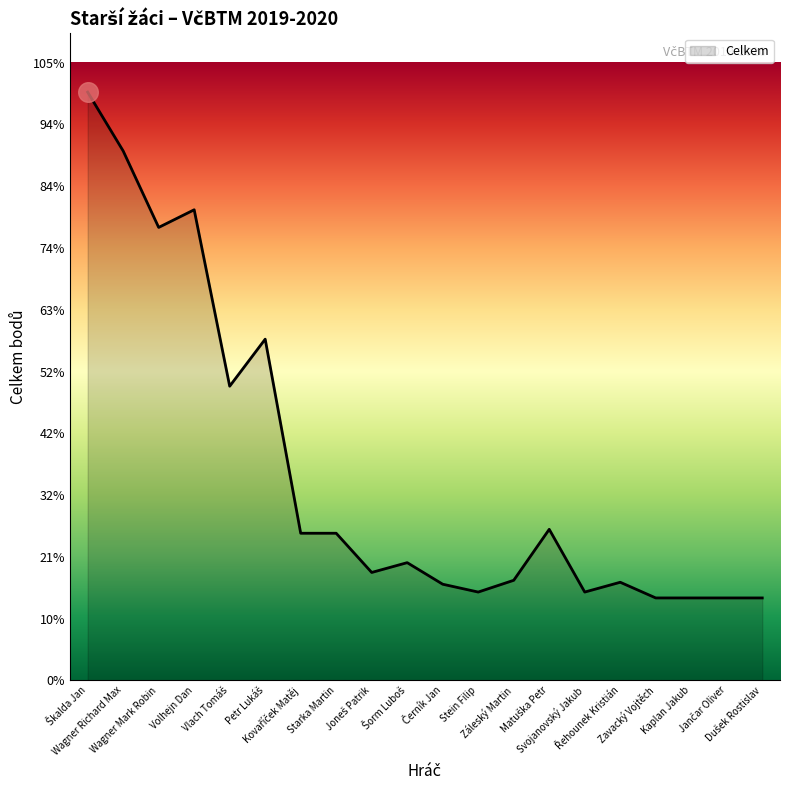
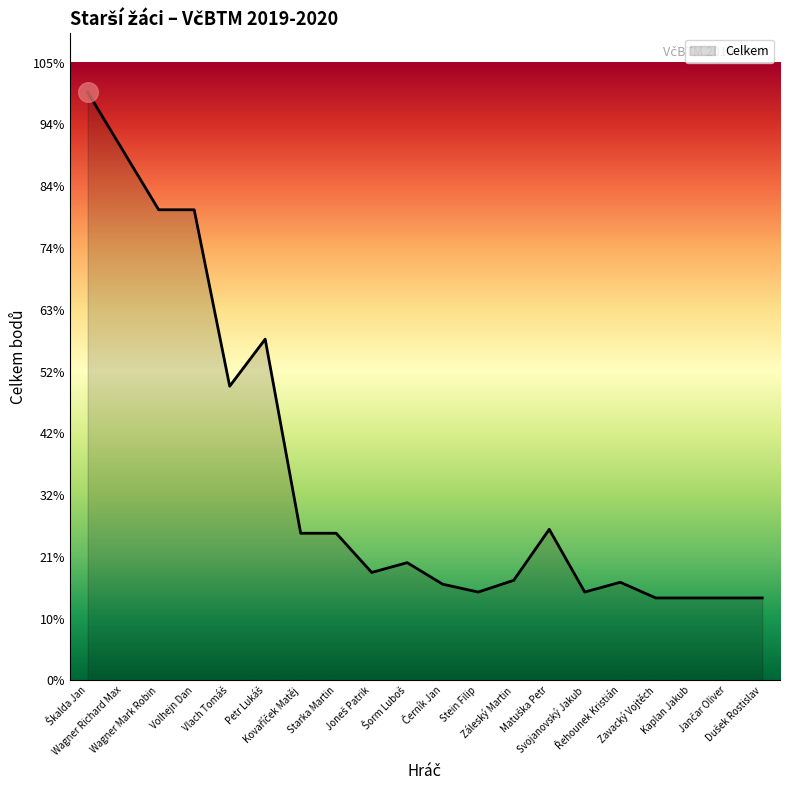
Celkem, Wagner Mark Robin: 77% -> 80%
